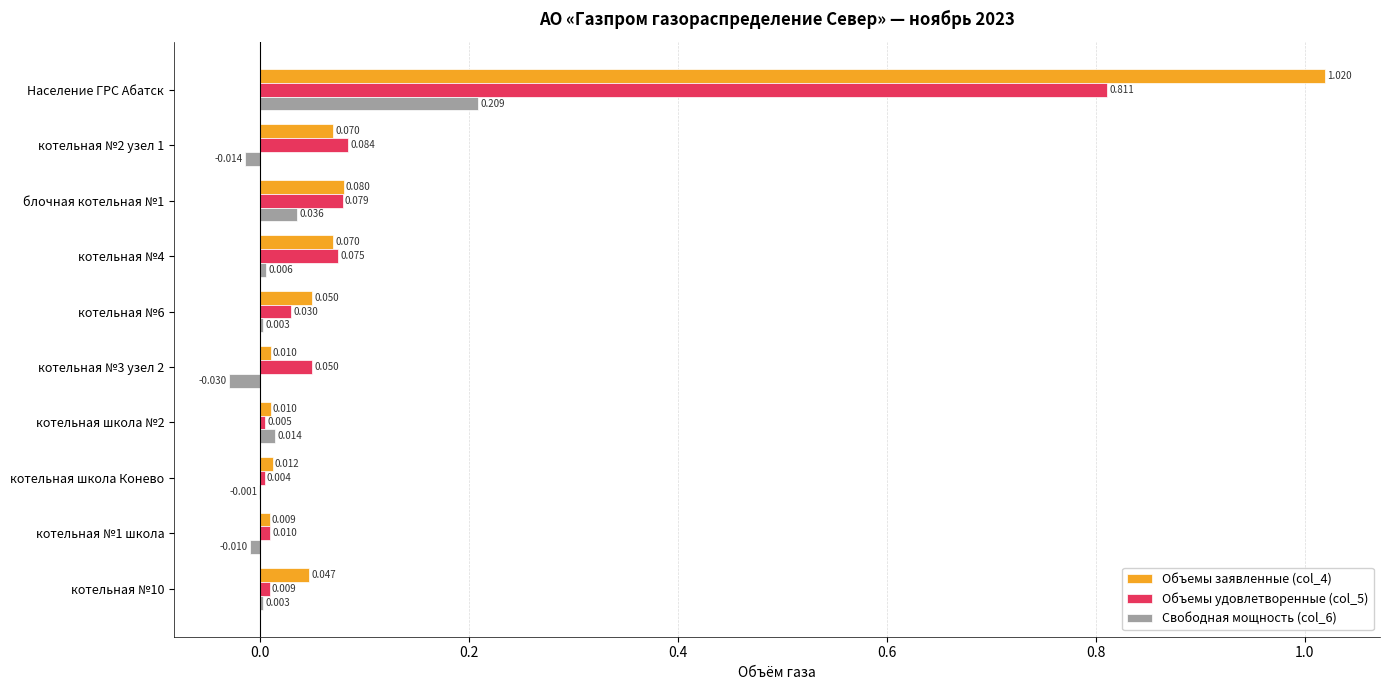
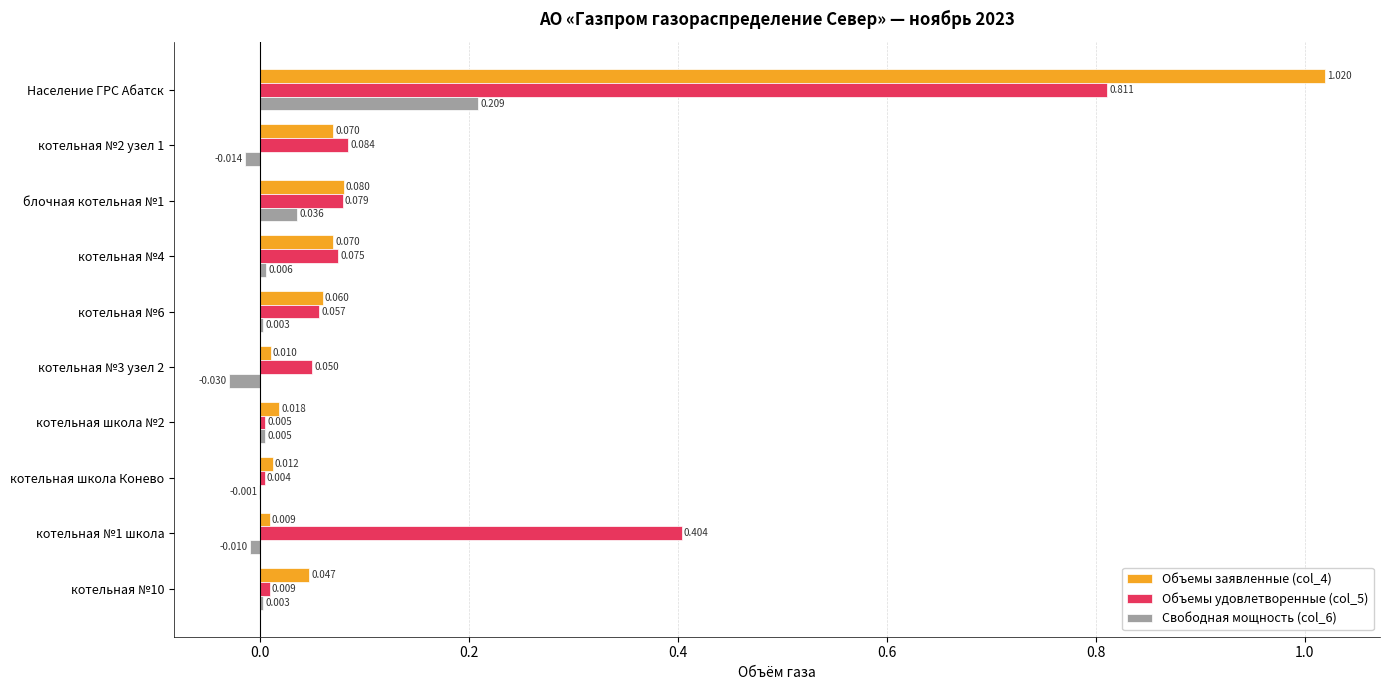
Объемы заявленные (col_4), котельная №6: 0.050 -> 0.060
Объемы удовлетворенные (col_5), котельная №6: 0.030 -> 0.057
Объемы заявленные (col_4), котельная школа №2: 0.010 -> 0.018
Свободная мощность (col_6), котельная школа №2: 0.014 -> 0.005
Объемы удовлетворенные (col_5), котельная №1 школа: 0.010 -> 0.404
